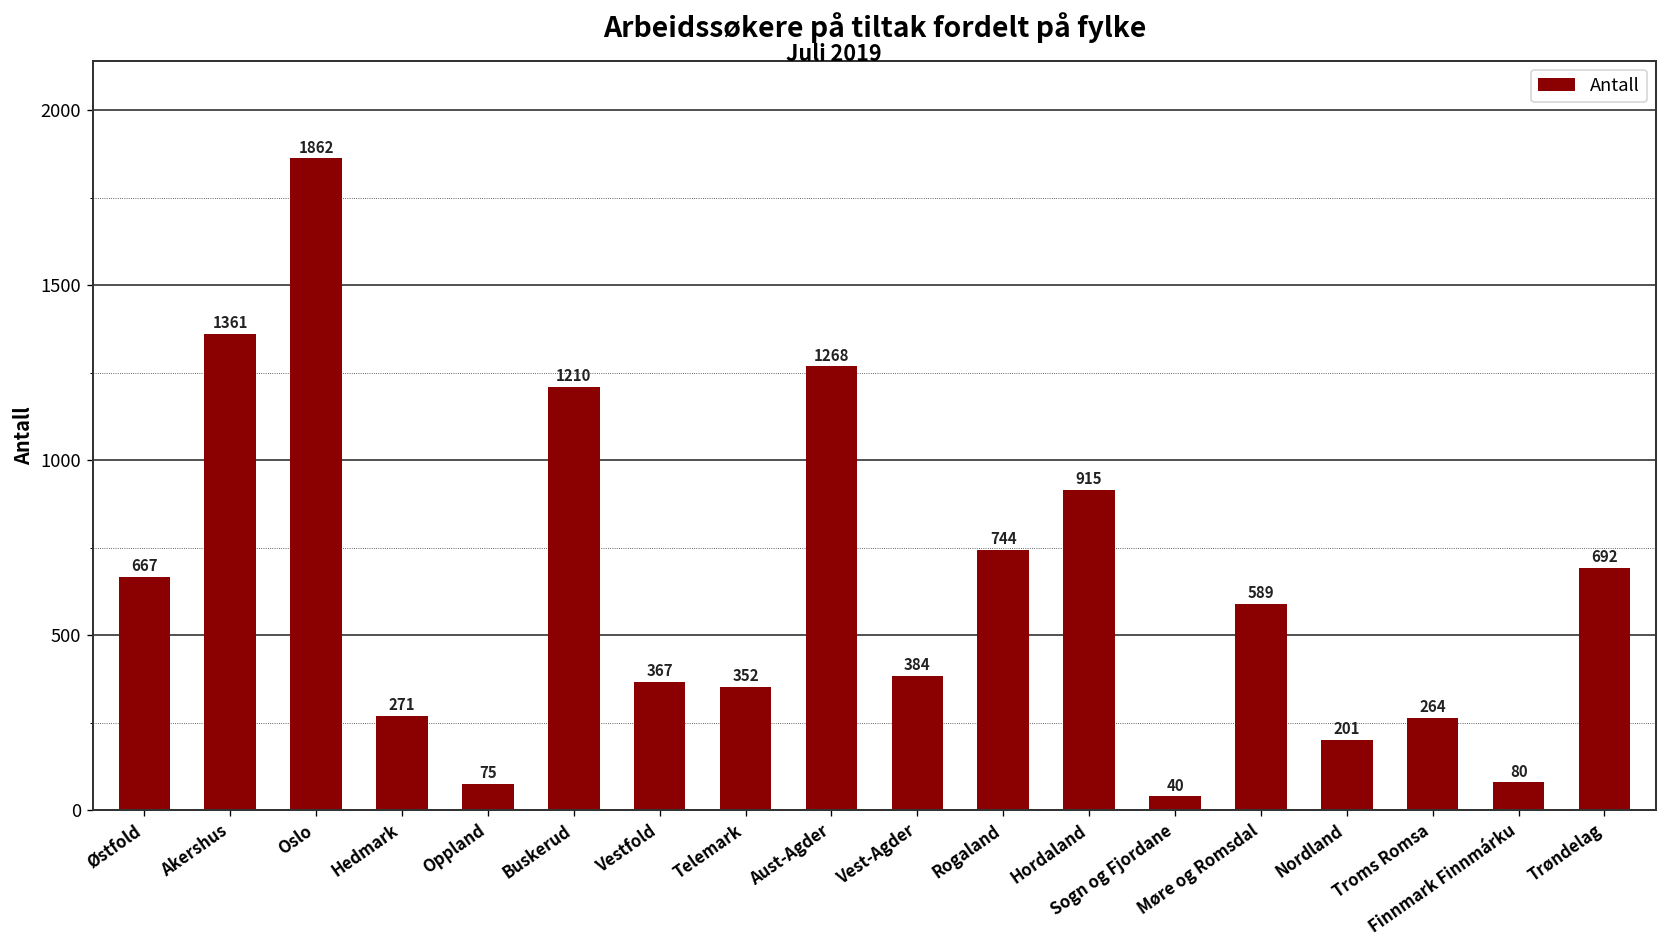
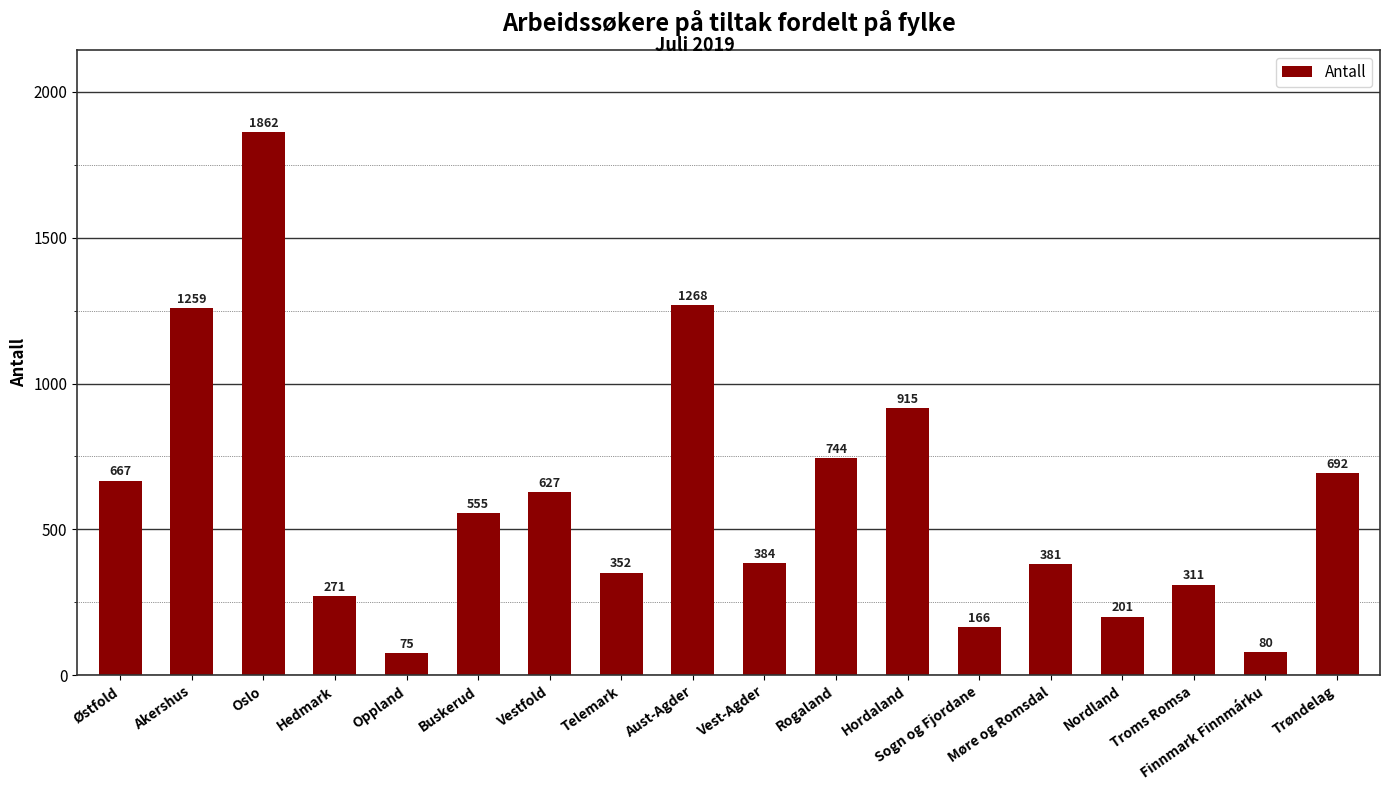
Akershus: 1361 -> 1259
Buskerud: 1210 -> 555
Vestfold: 367 -> 627
Sogn og Fjordane: 40 -> 166
Møre og Romsdal: 589 -> 381
Troms Romsa: 264 -> 311
